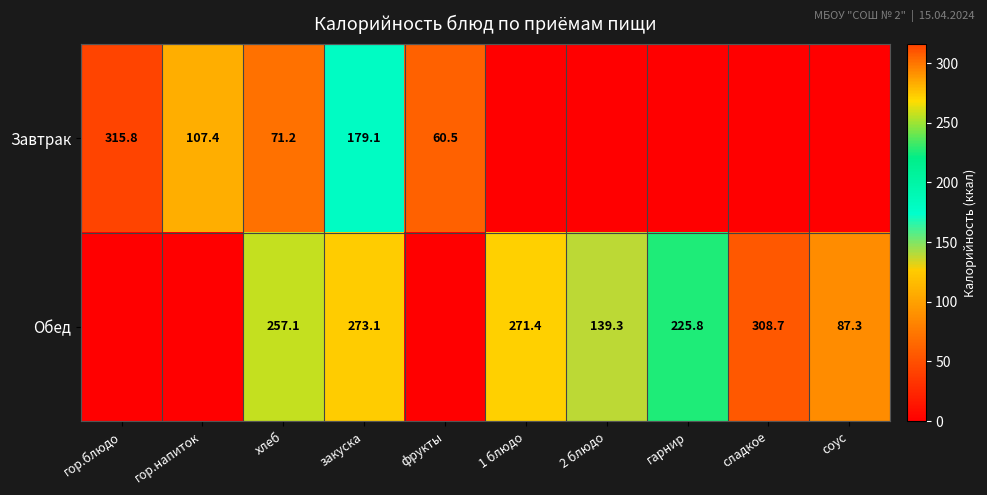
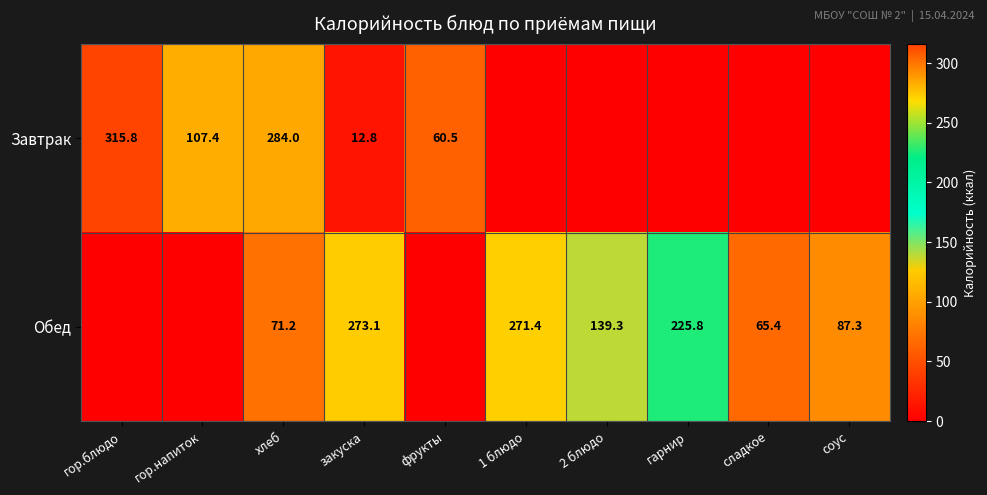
Завтрак, хлеб: 71.2 -> 284.0
Завтрак, закуска: 179.1 -> 12.8
Обед, хлеб: 257.1 -> 71.2
Обед, сладкое: 308.7 -> 65.4
